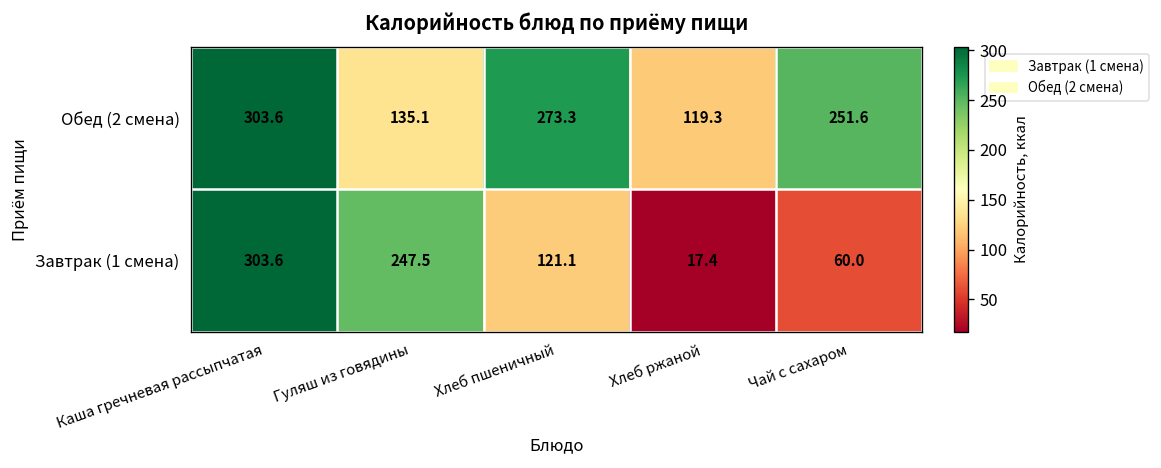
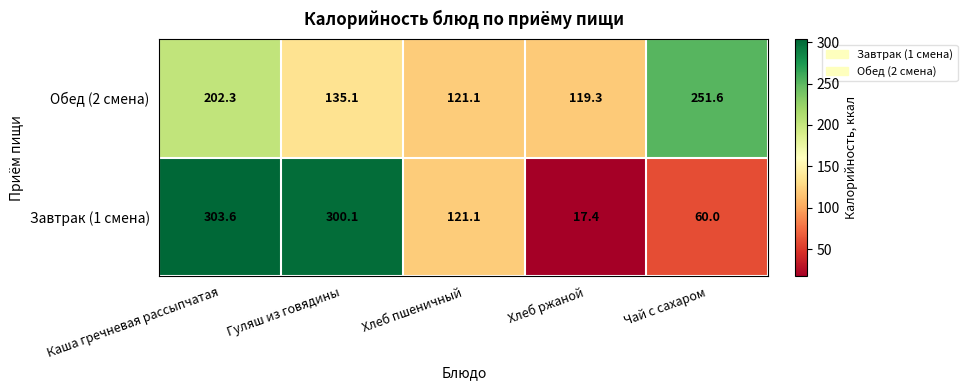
Обед (2 смена), Каша гречневая рассыпчатая: 303.6 -> 202.3
Обед (2 смена), Хлеб пшеничный: 273.3 -> 121.1
Завтрак (1 смена), Гуляш из говядины: 247.5 -> 300.1
